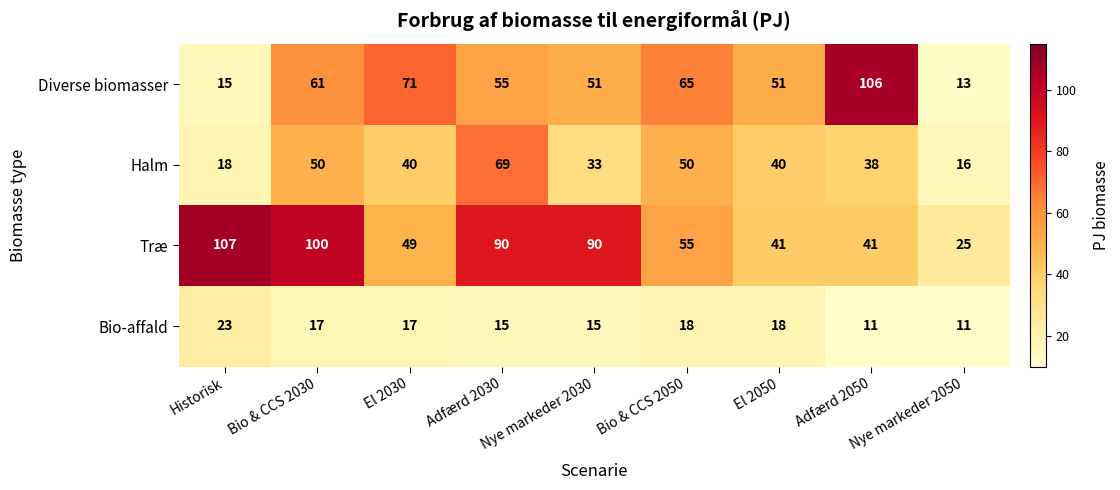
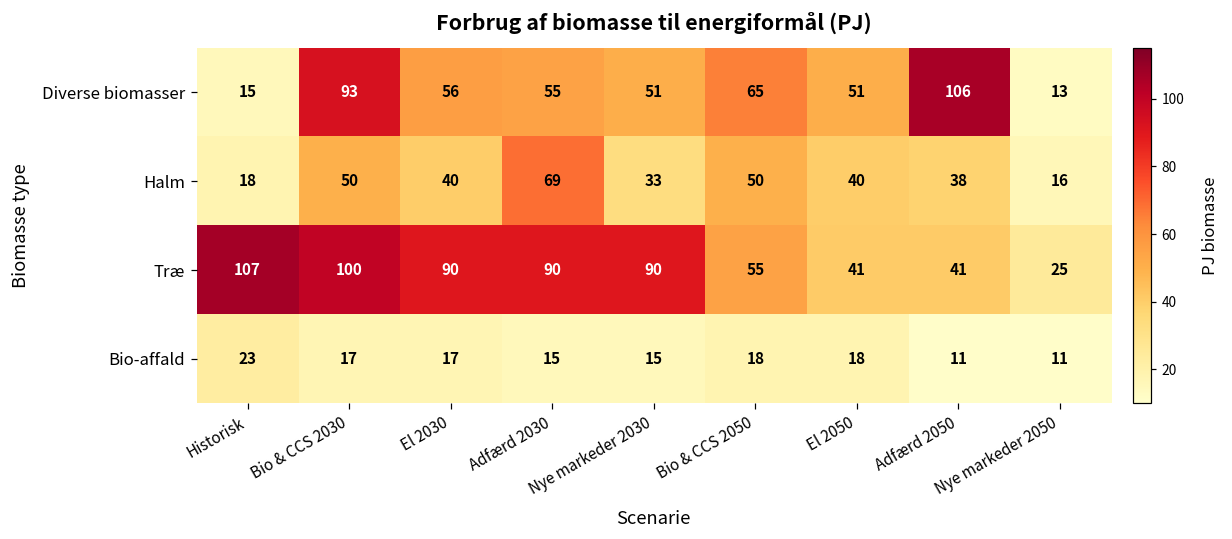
Diverse biomasser, Bio & CCS 2030: 61 -> 93
Diverse biomasser, El 2030: 71 -> 56
Træ, El 2030: 49 -> 90
